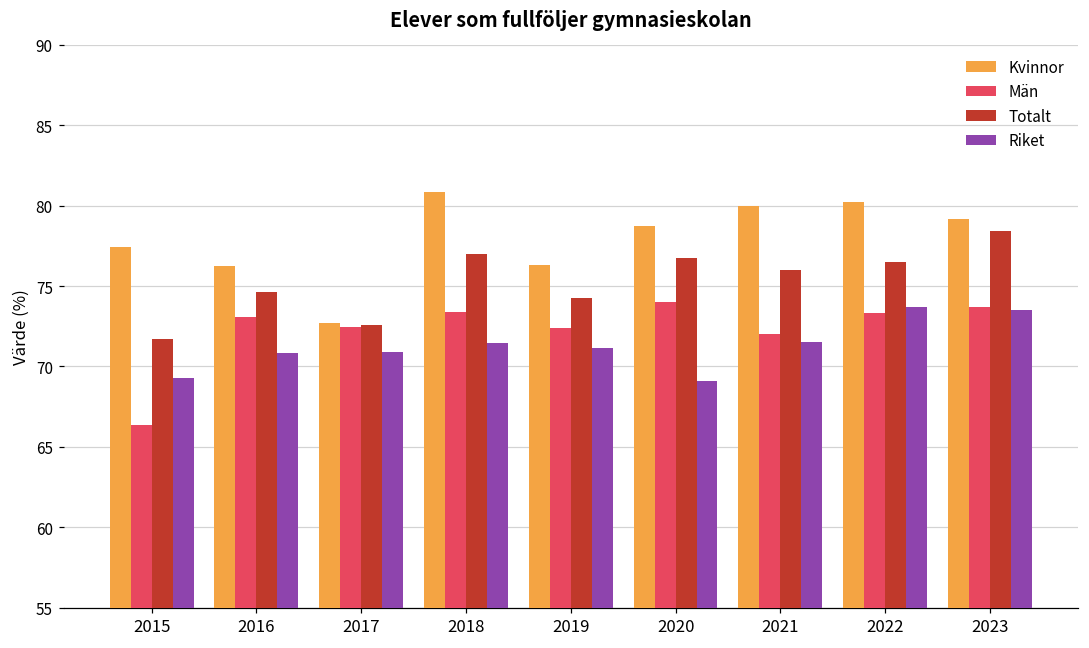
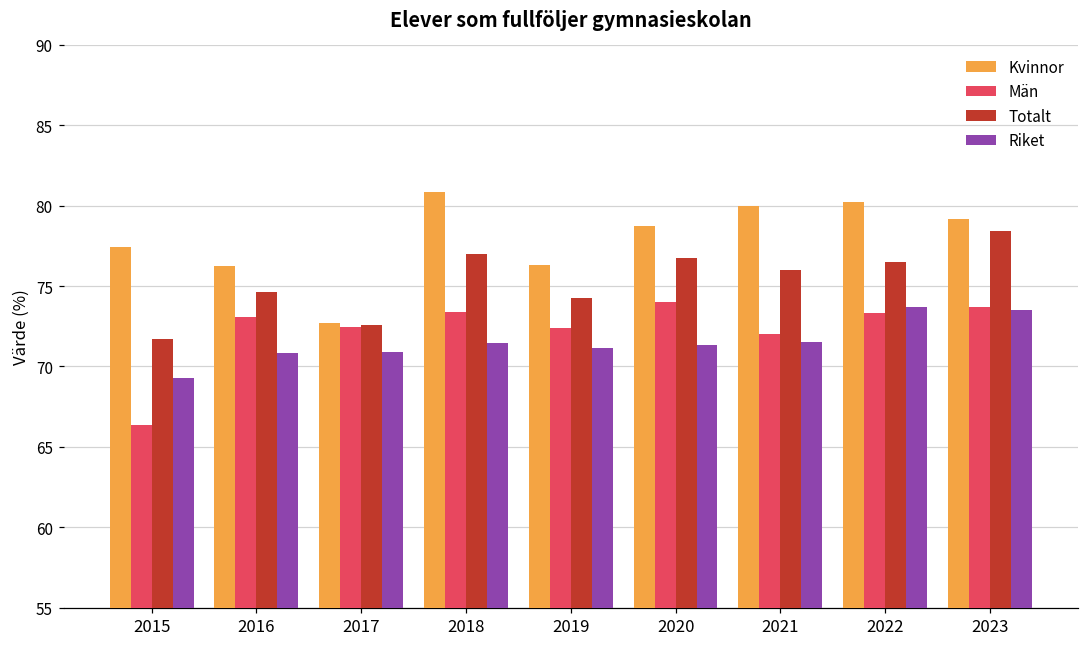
Riket, 2020: 69.1 -> 71.3
